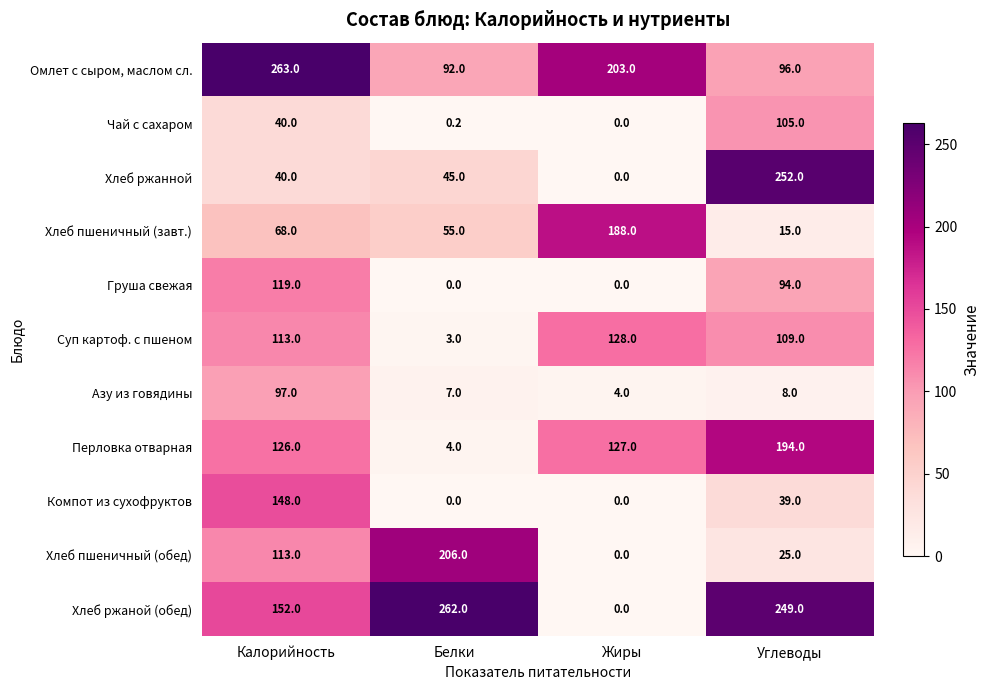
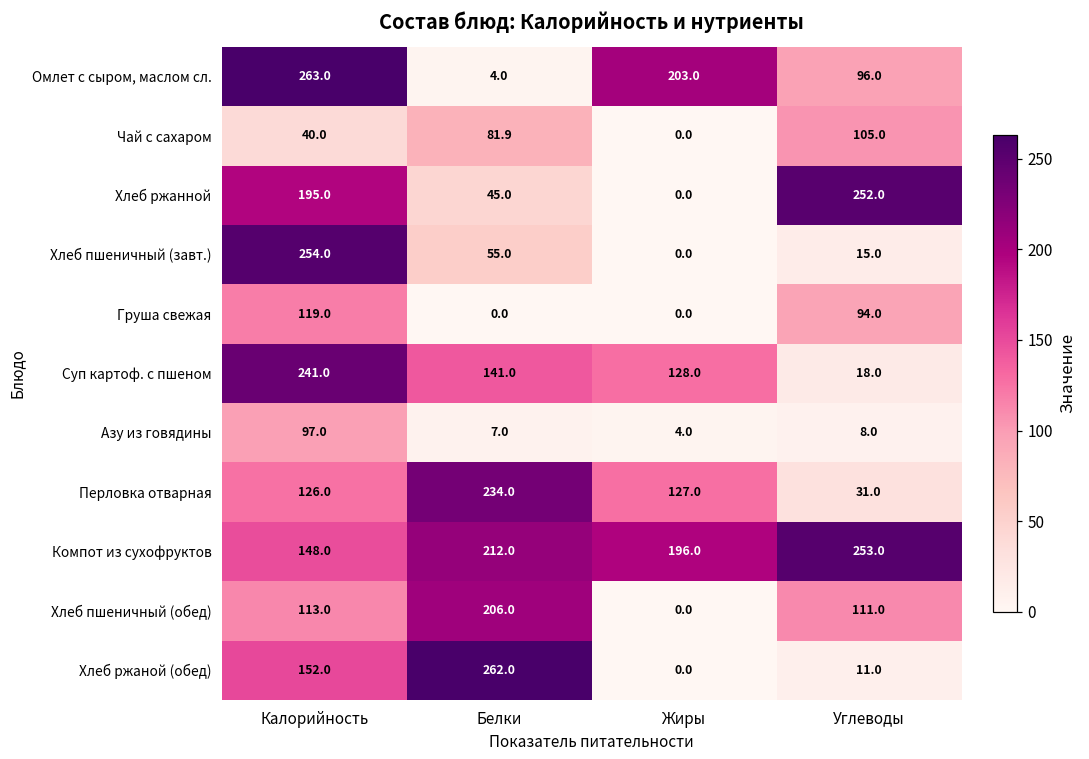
Омлет с сыром, маслом сл., Белки: 92.0 -> 4.0
Чай с сахаром, Белки: 0.2 -> 81.9
Хлеб ржанной, Калорийность: 40.0 -> 195.0
Хлеб пшеничный (завт.), Калорийность: 68.0 -> 254.0
Хлеб пшеничный (завт.), Жиры: 188.0 -> 0.0
Суп картоф. с пшеном, Калорийность: 113.0 -> 241.0
Суп картоф. с пшеном, Белки: 3.0 -> 141.0
Суп картоф. с пшеном, Углеводы: 109.0 -> 18.0
Перловка отварная, Белки: 4.0 -> 234.0
Перловка отварная, Углеводы: 194.0 -> 31.0
Компот из сухофруктов, Белки: 0.0 -> 212.0
Компот из сухофруктов, Жиры: 0.0 -> 196.0
Компот из сухофруктов, Углеводы: 39.0 -> 253.0
Хлеб пшеничный (обед), Углеводы: 25.0 -> 111.0
Хлеб ржаной (обед), Углеводы: 249.0 -> 11.0
